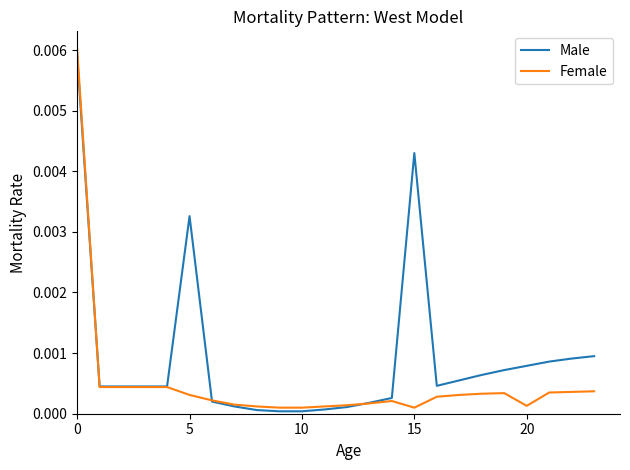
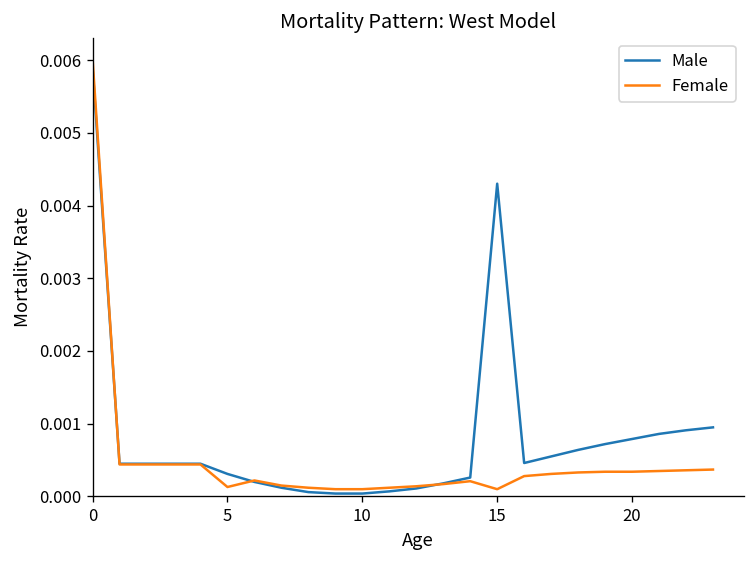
Male, 5: 0.0033 -> 0.0003
Female, 5: 0.0003 -> 0.0001
Female, 20: 0.0001 -> 0.0003
